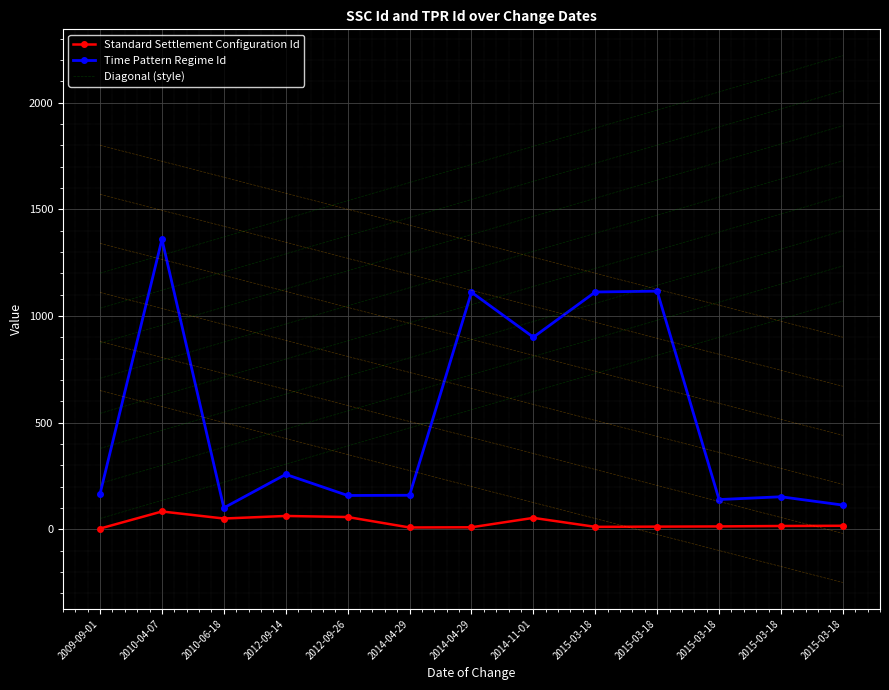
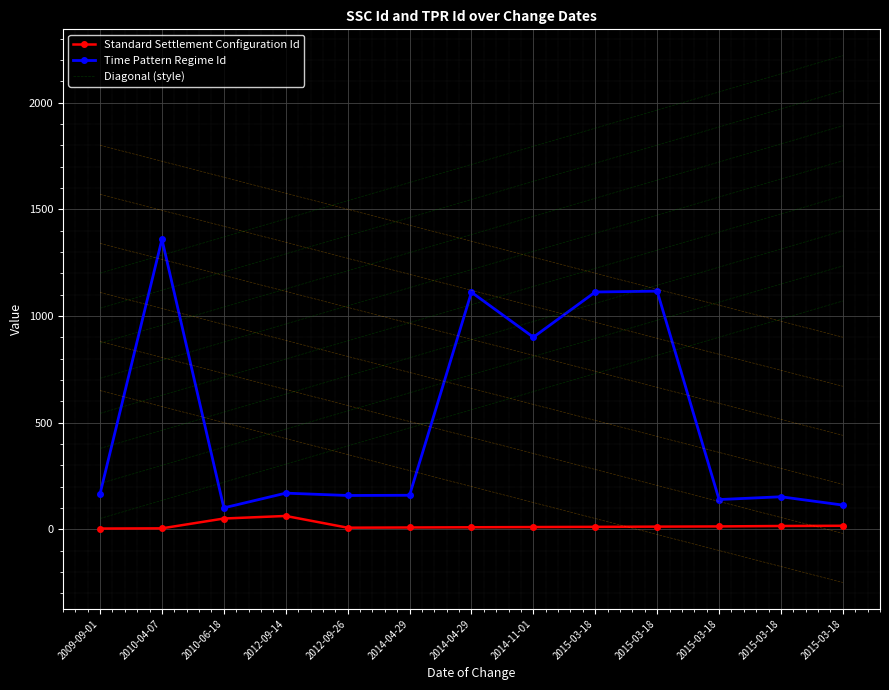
Standard Settlement Configuration Id, 2010-04-07: 80 -> 0
Time Pattern Regime Id, 2012-09-14: 260 -> 170
Standard Settlement Configuration Id, 2012-09-26: 60 -> 10
Standard Settlement Configuration Id, 2014-11-01: 50 -> 10
